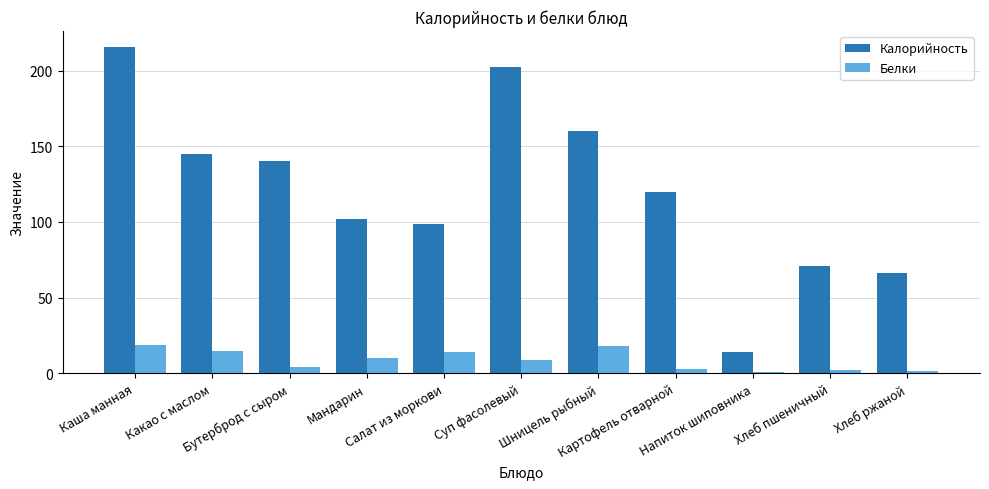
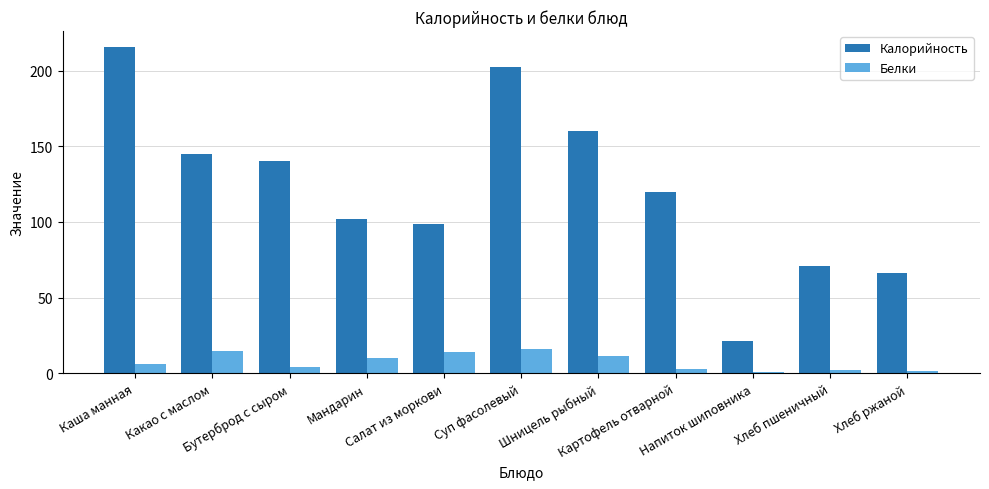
Белки, Каша манная: 19 -> 6
Белки, Суп фасолевый: 9 -> 16
Белки, Шницель рыбный: 18 -> 11
Калорийность, Напиток шиповника: 14 -> 22
